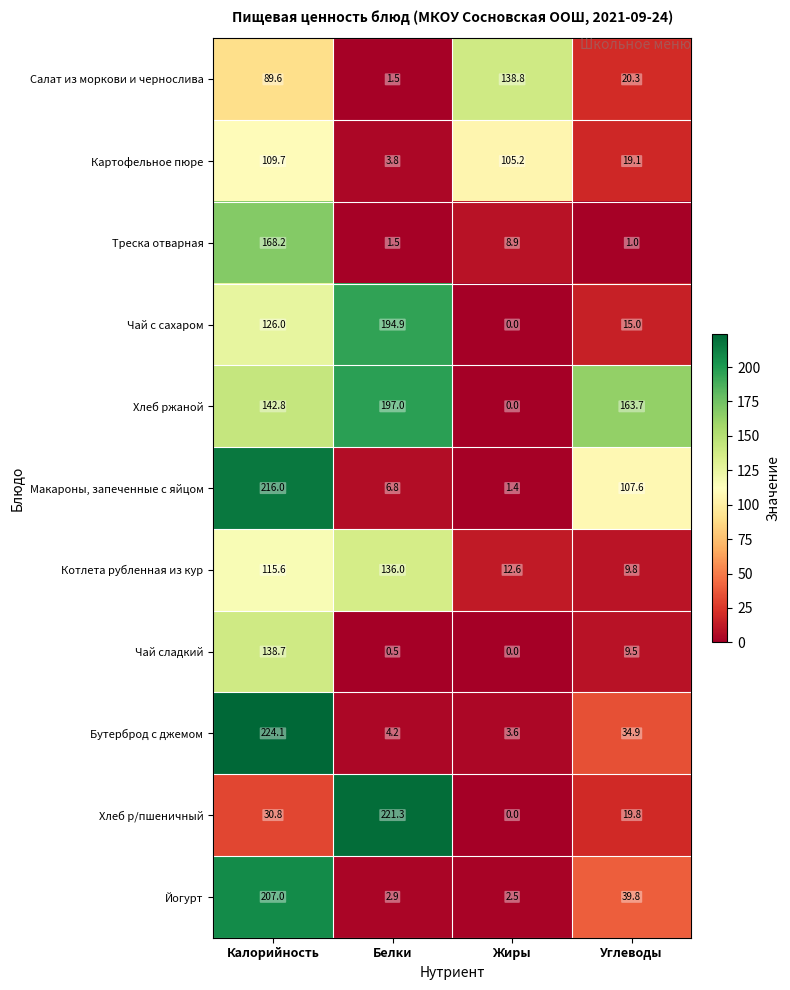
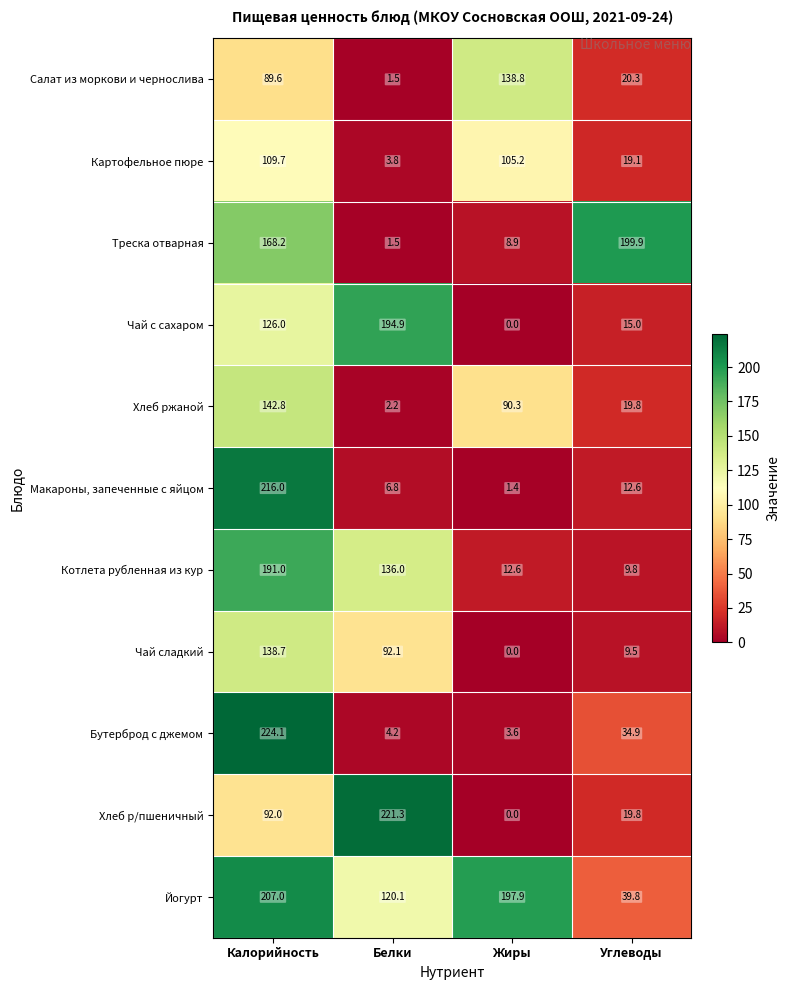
Треска отварная, Углеводы: 1.0 -> 199.9
Хлеб ржаной, Белки: 197.0 -> 2.2
Хлеб ржаной, Жиры: 0.0 -> 90.3
Хлеб ржаной, Углеводы: 163.7 -> 19.8
Макароны, запеченные с яйцом, Углеводы: 107.6 -> 12.6
Котлета рубленная из кур, Калорийность: 115.6 -> 191.0
Чай сладкий, Белки: 0.5 -> 92.1
Хлеб р/пшеничный, Калорийность: 30.8 -> 92.0
Йогурт, Белки: 2.9 -> 120.1
Йогурт, Жиры: 2.5 -> 197.9
